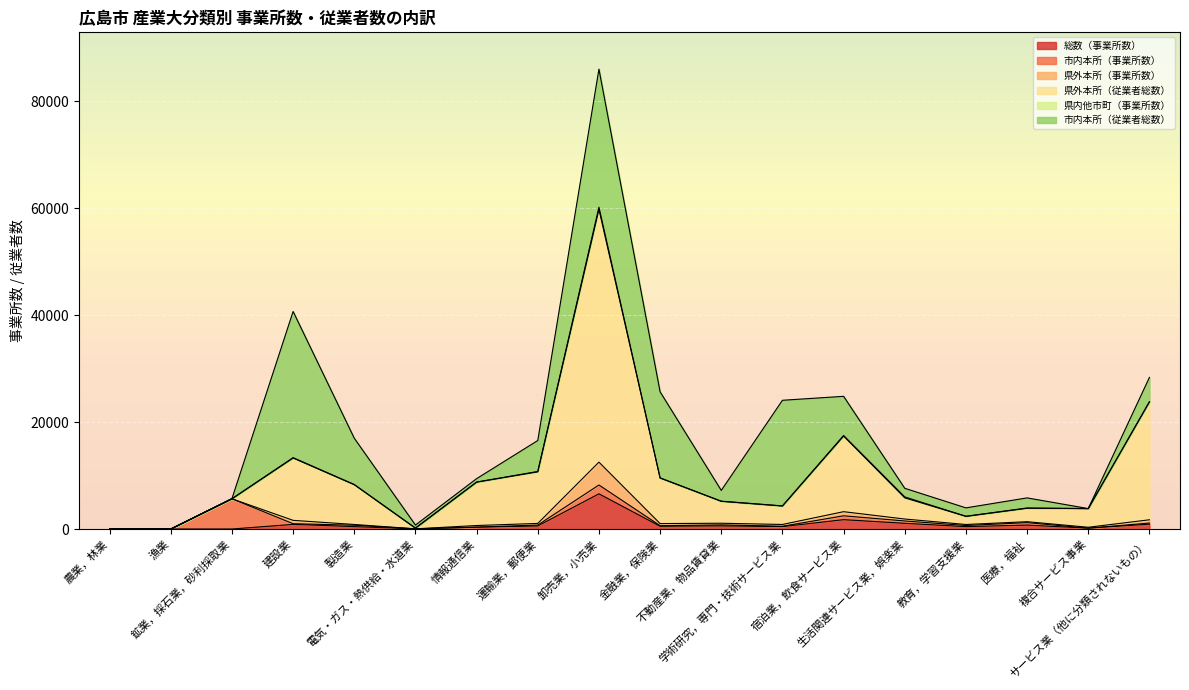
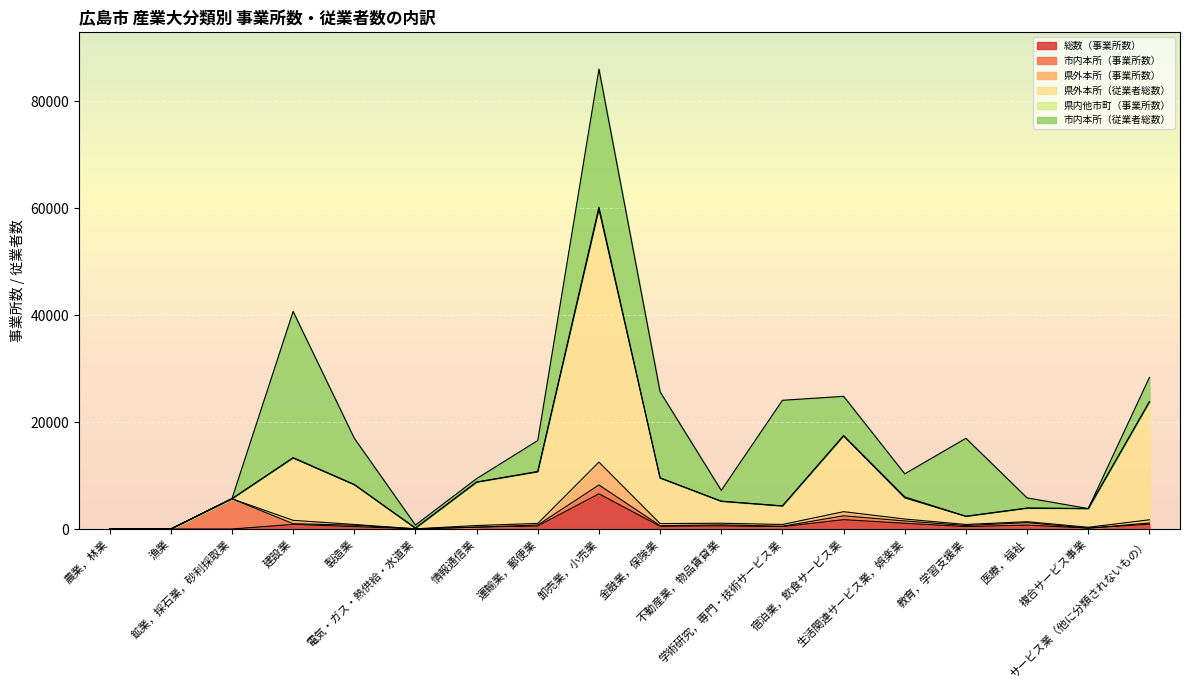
市内本所（従業者総数）, 生活関連サービス業，娯楽業: 2000 -> 4000
市内本所（従業者総数）, 教育，学習支援業: 2000 -> 15000
